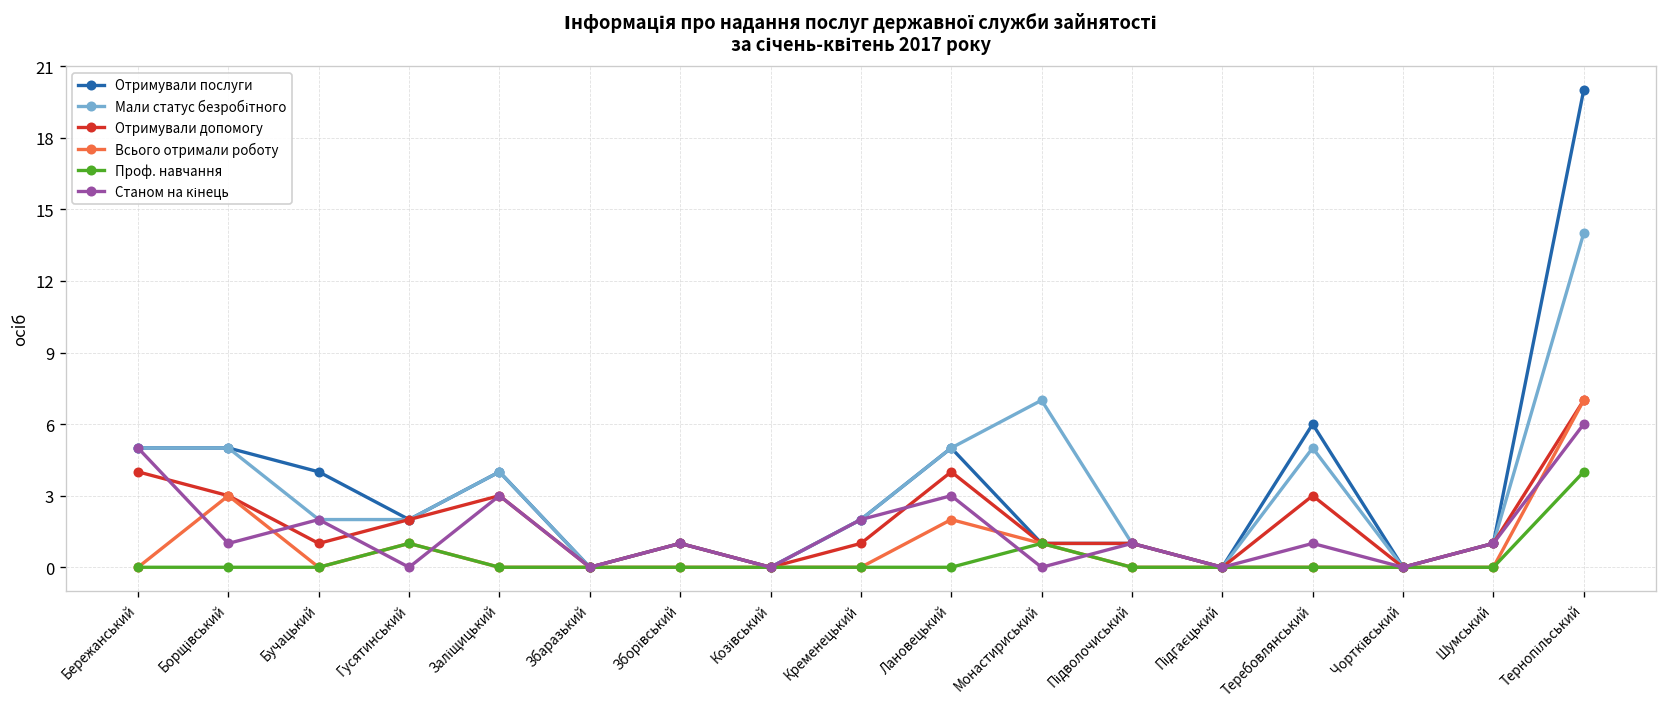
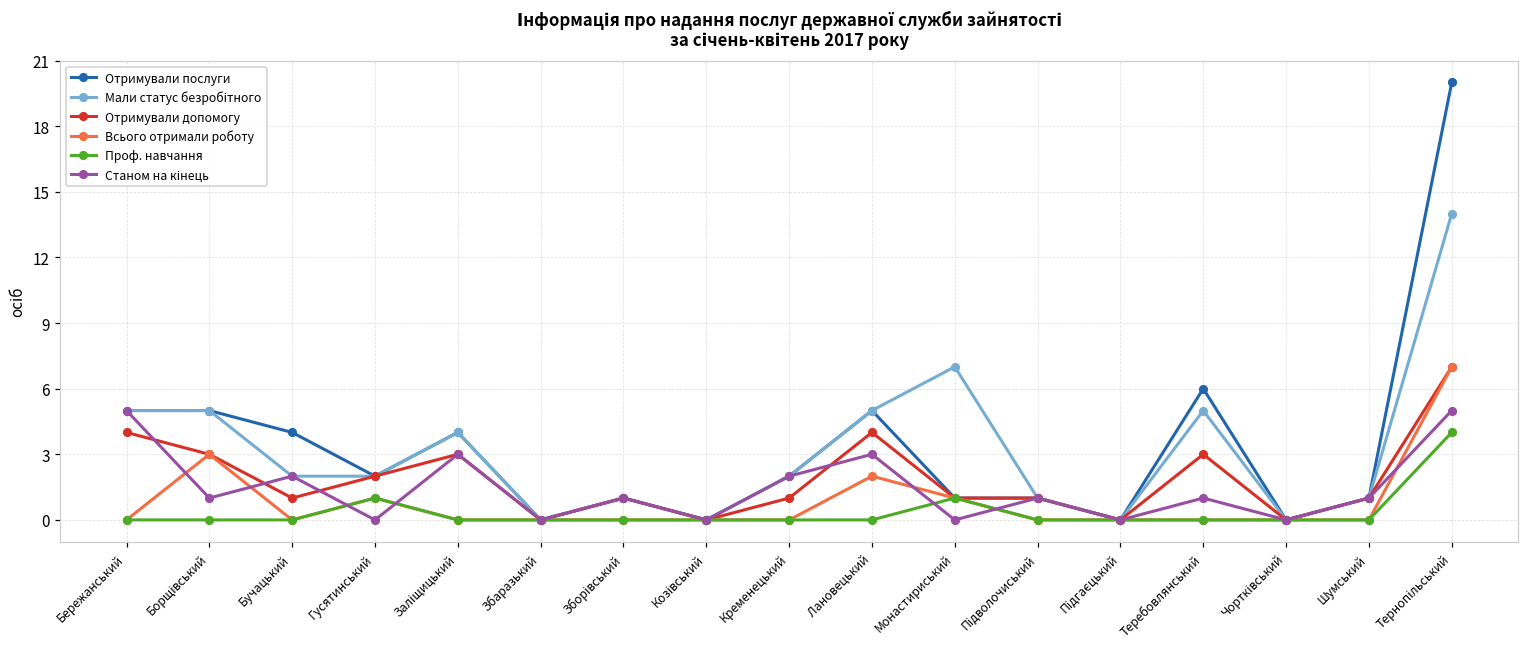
Станом на кінець, Тернопільський: 6 -> 5
